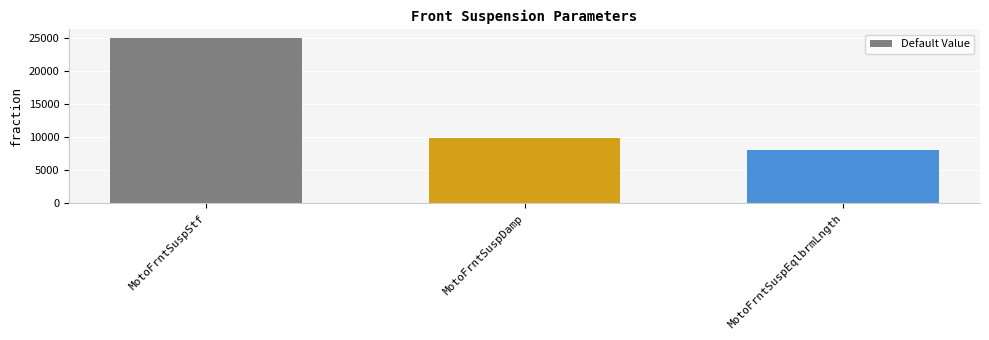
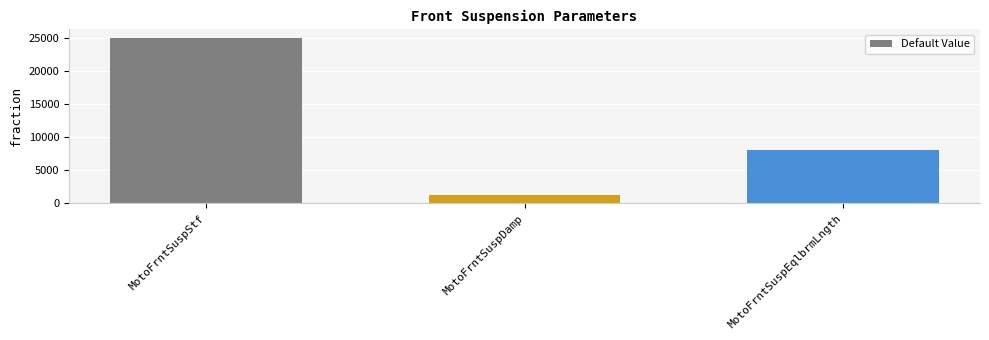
MotoFrntSuspDamp: 10000 -> 1000
